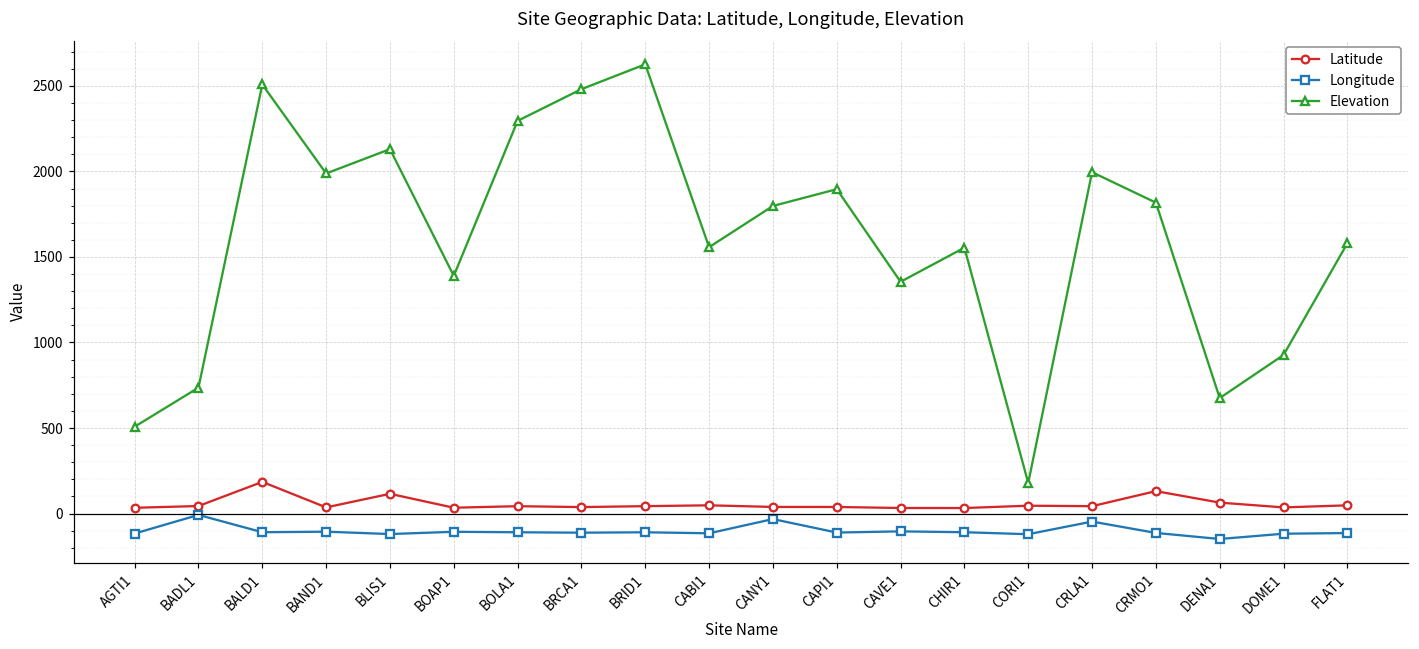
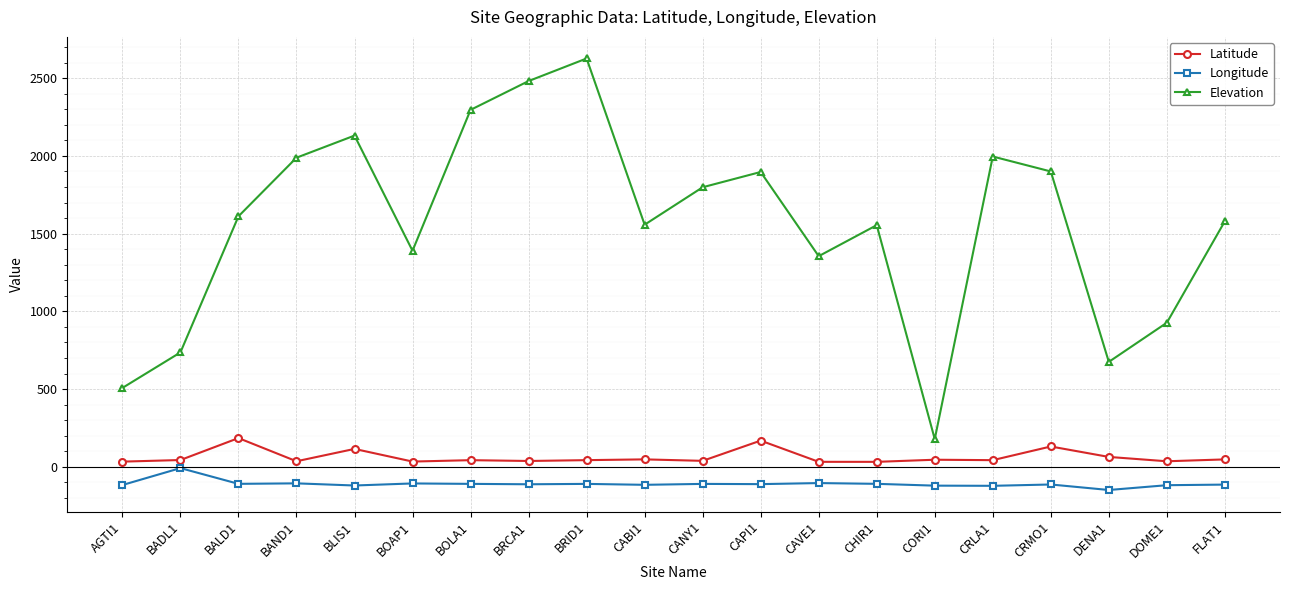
Elevation, BALD1: 2510 -> 1610
Longitude, CANY1: -30 -> -110
Latitude, CAPI1: 40 -> 170
Longitude, CRLA1: -50 -> -120
Elevation, CRMO1: 1820 -> 1900
